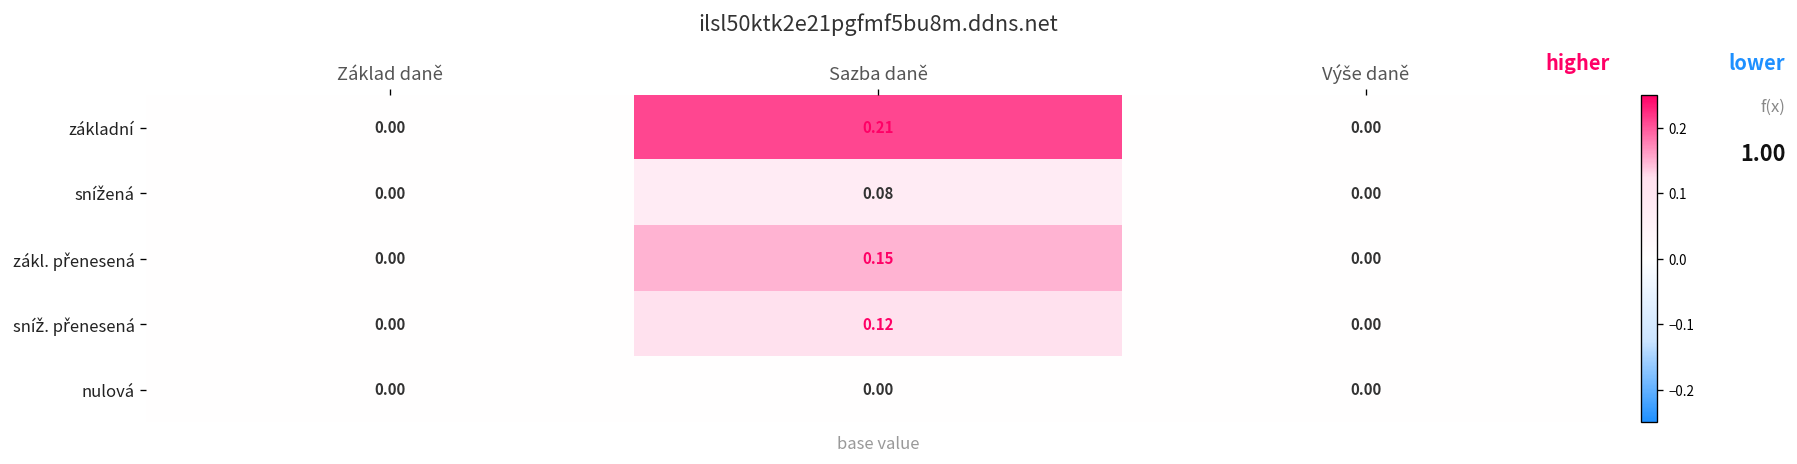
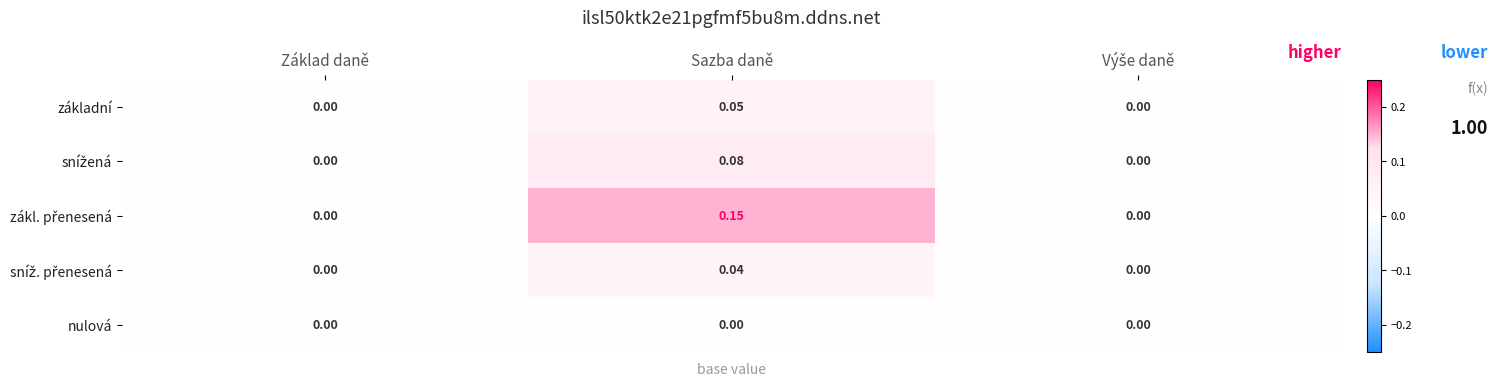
základní, Sazba daně: 0.21 -> 0.05
sníž. přenesená, Sazba daně: 0.12 -> 0.04
